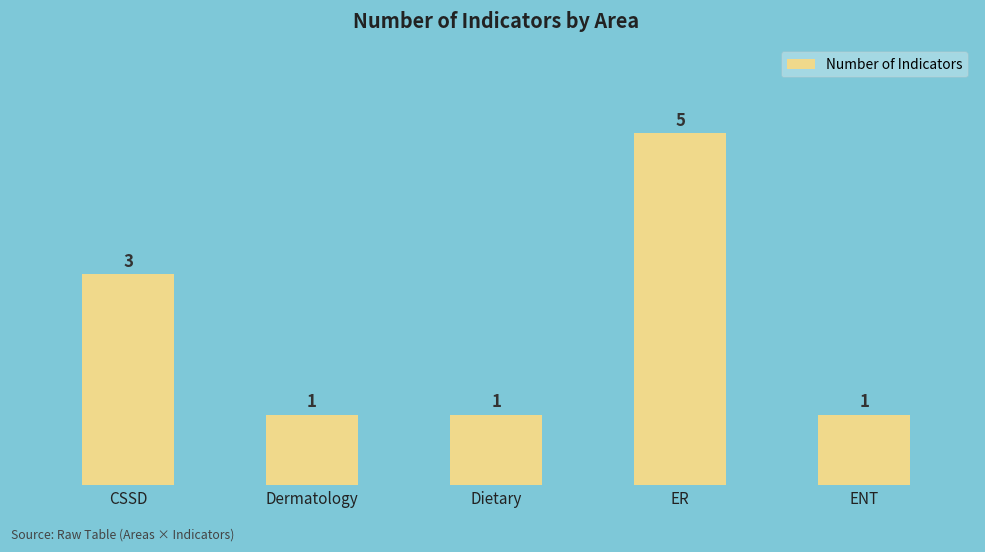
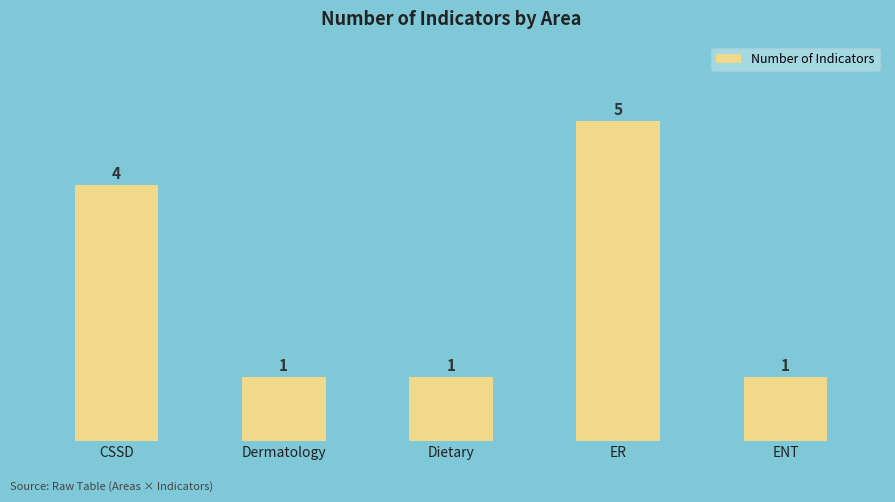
CSSD: 3 -> 4
